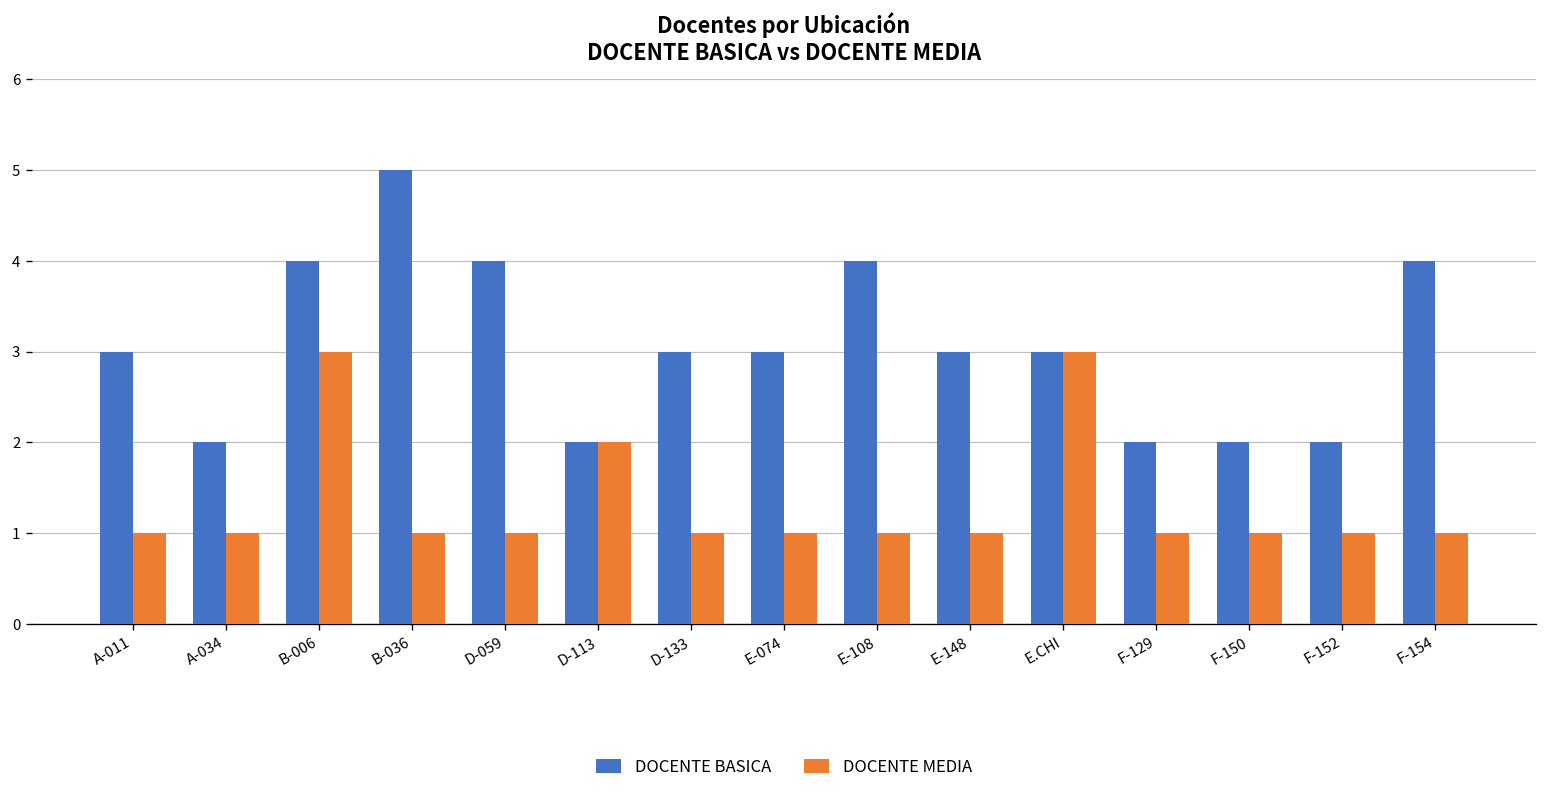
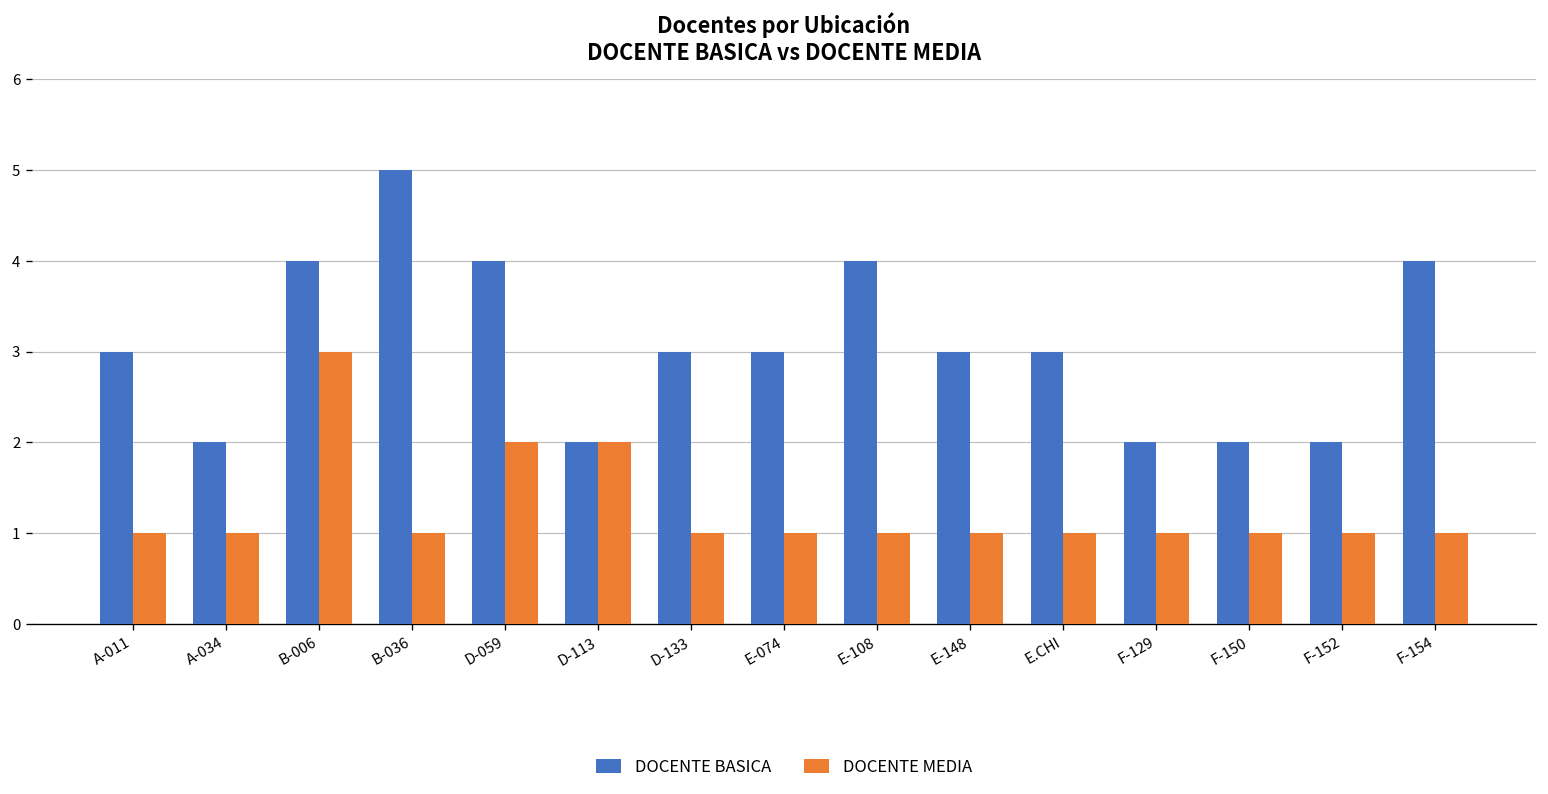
DOCENTE MEDIA, D-059: 1 -> 2
DOCENTE MEDIA, E.CHI: 3 -> 1
